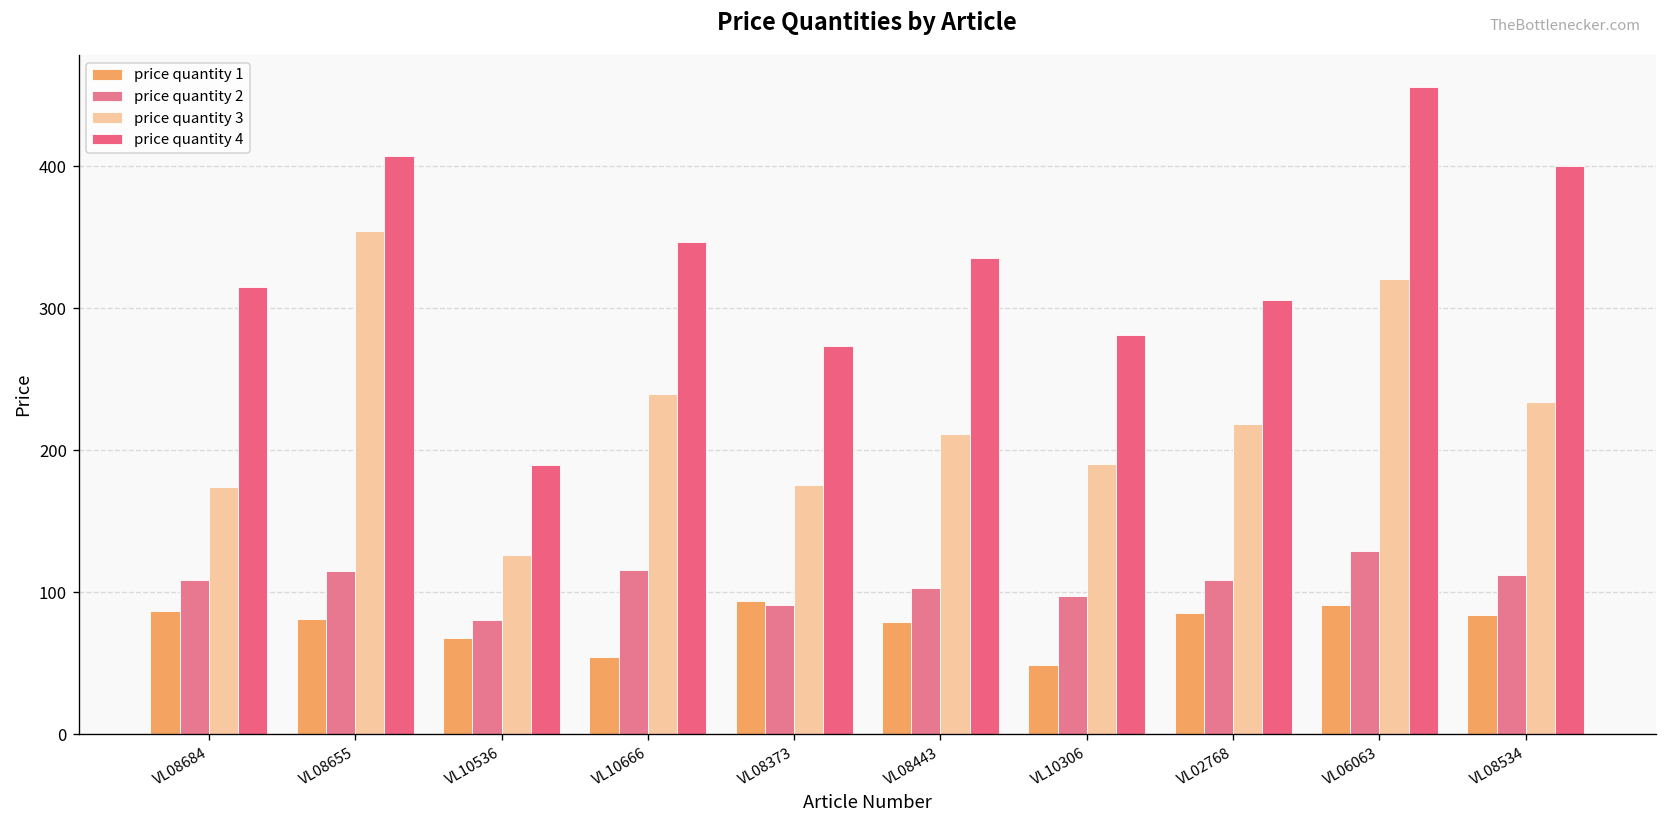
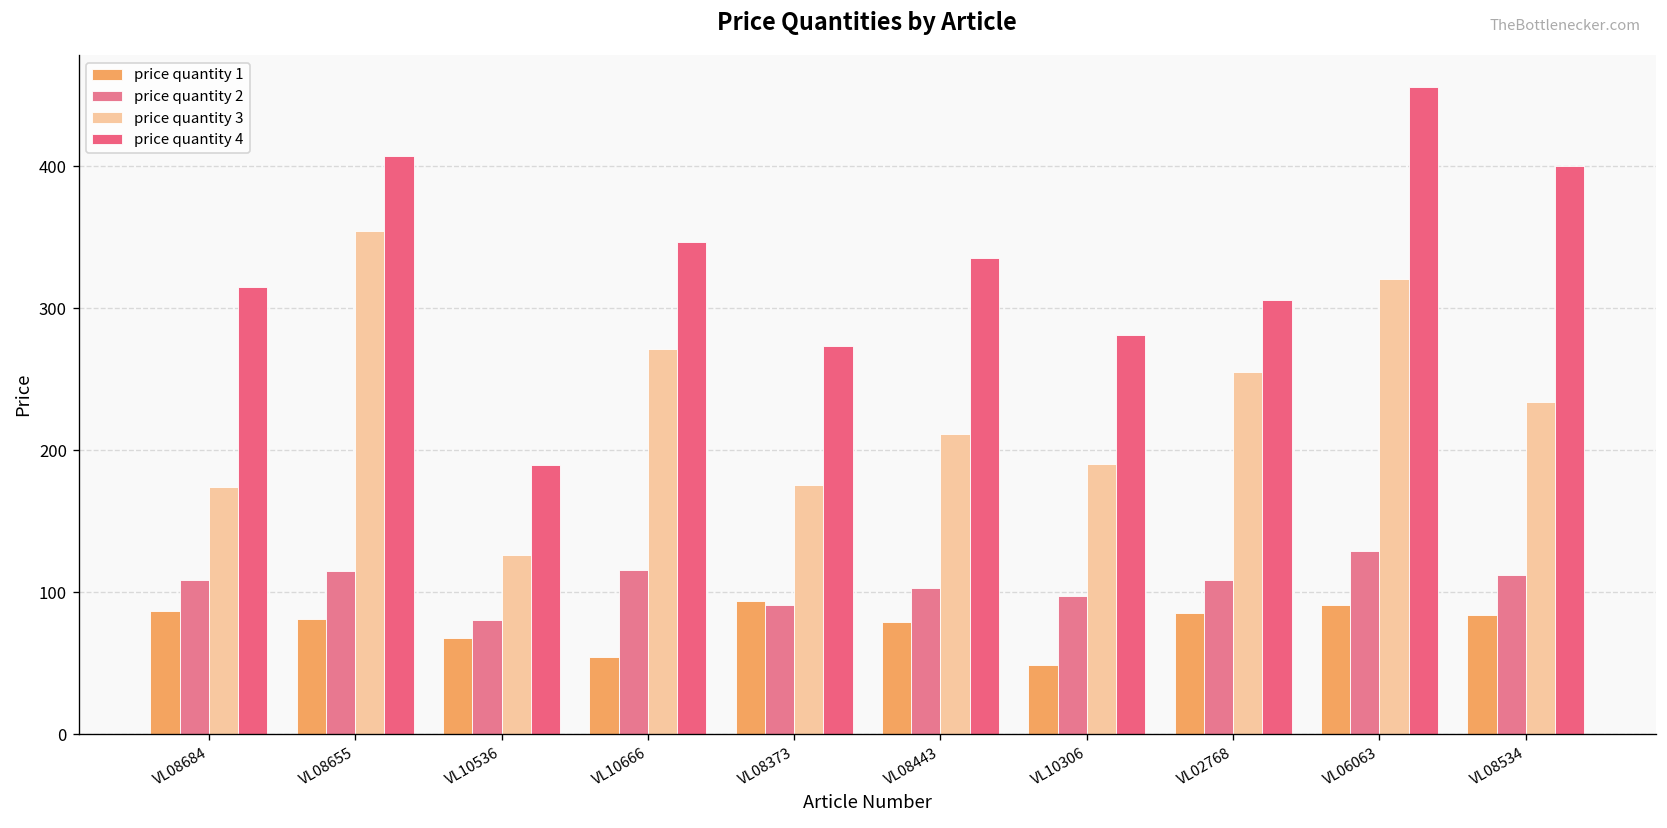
price quantity 3, VL10666: 239 -> 272
price quantity 3, VL02768: 219 -> 255
